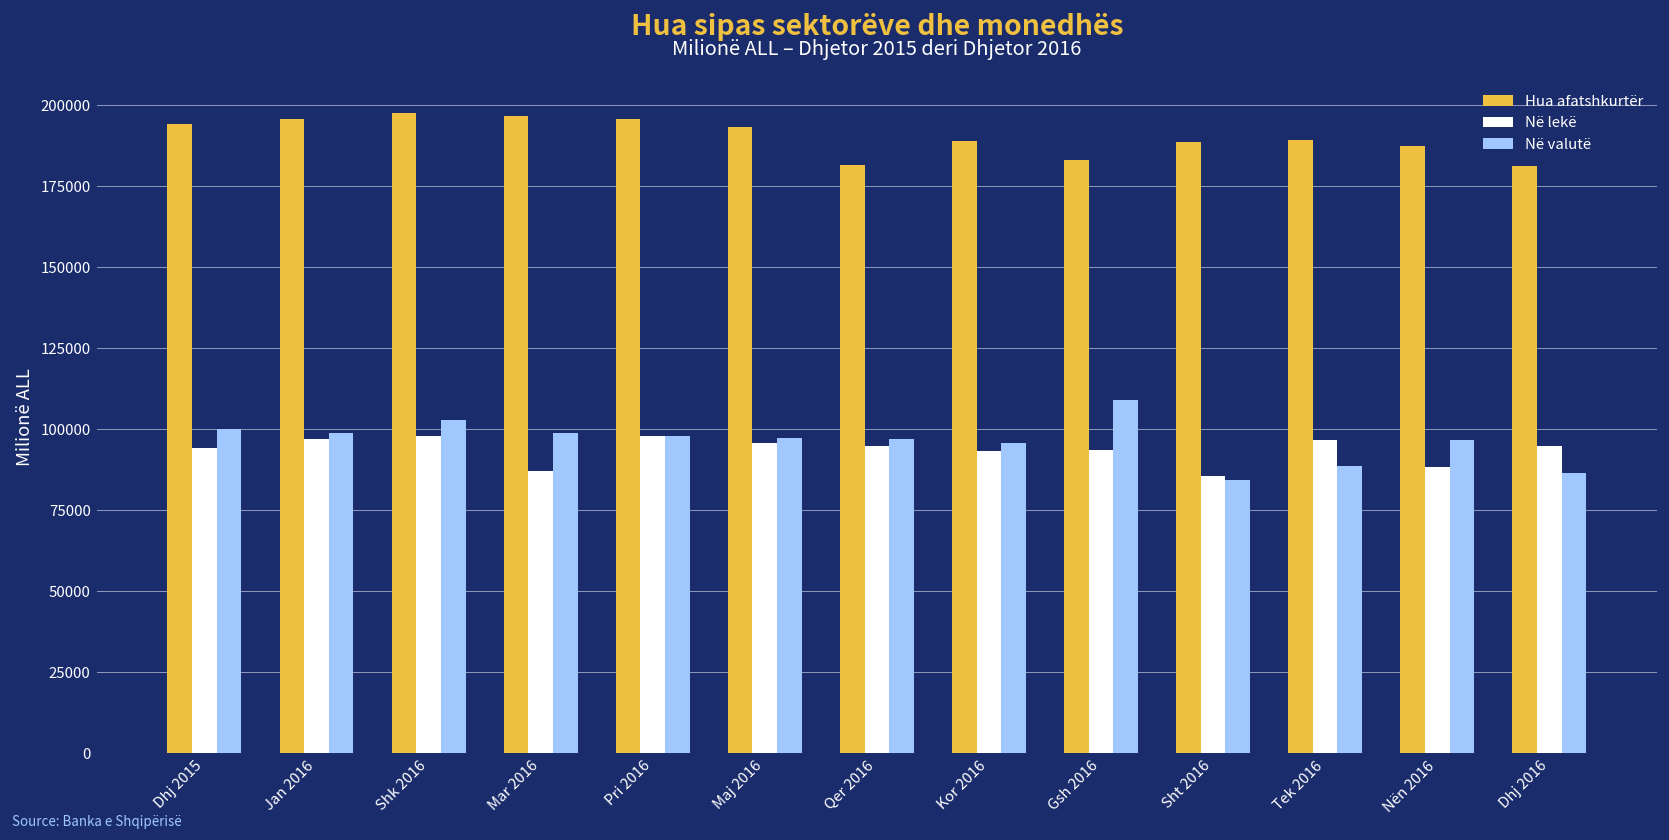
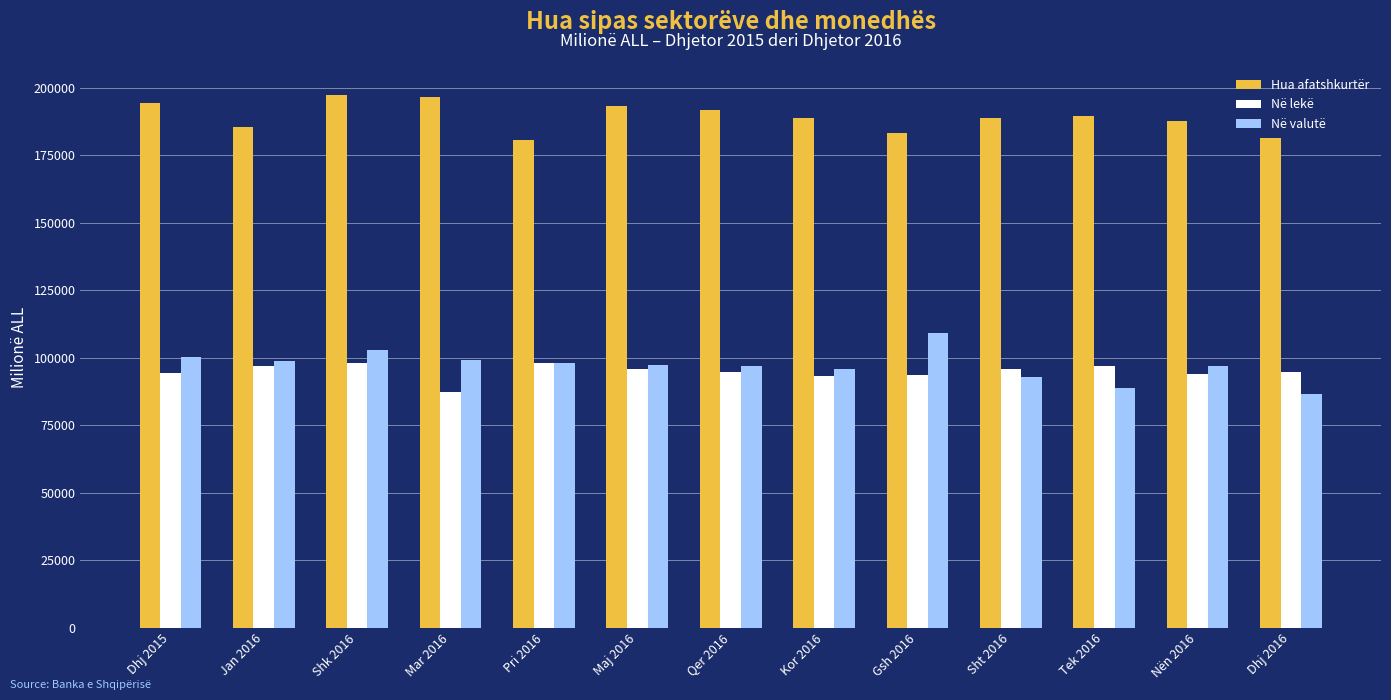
Hua afatshkurtër, Jan 2016: 196000 -> 185000
Hua afatshkurtër, Pri 2016: 196000 -> 180000
Hua afatshkurtër, Qer 2016: 182000 -> 192000
Në lekë, Sht 2016: 86000 -> 96000
Në valutë, Sht 2016: 84000 -> 93000
Në lekë, Nën 2016: 88000 -> 94000
